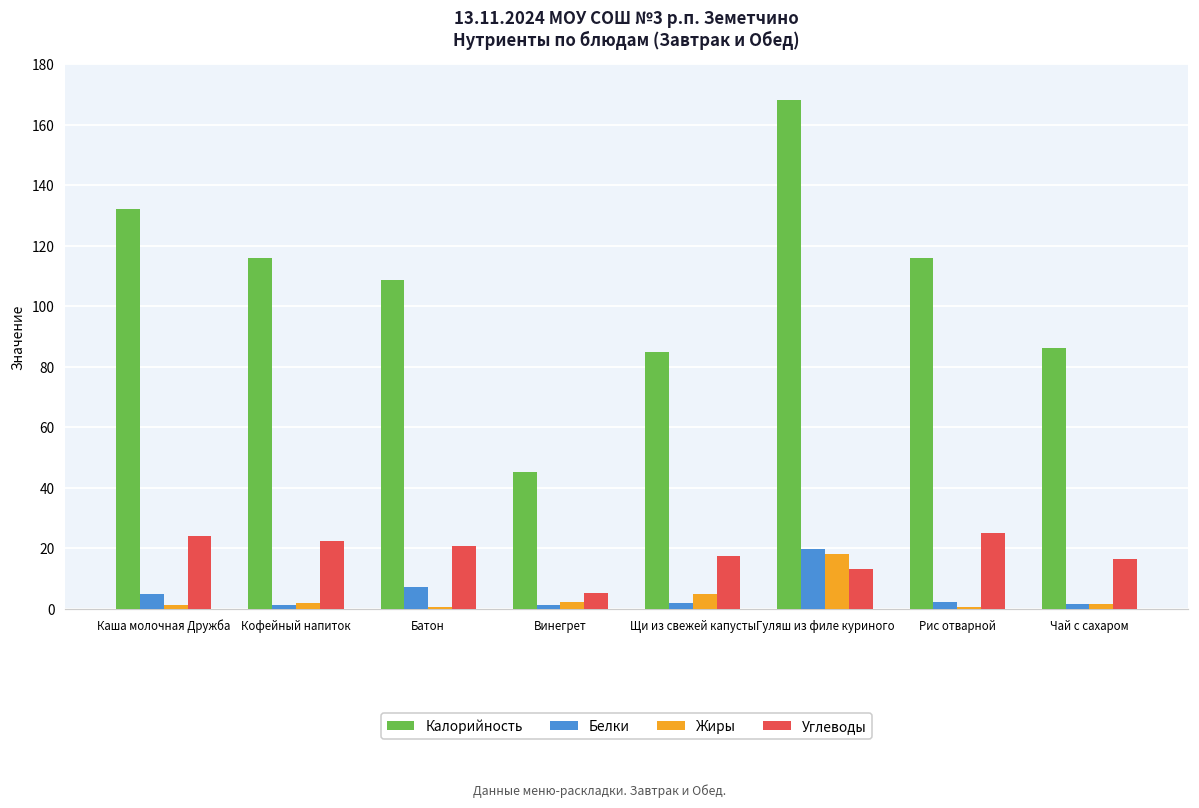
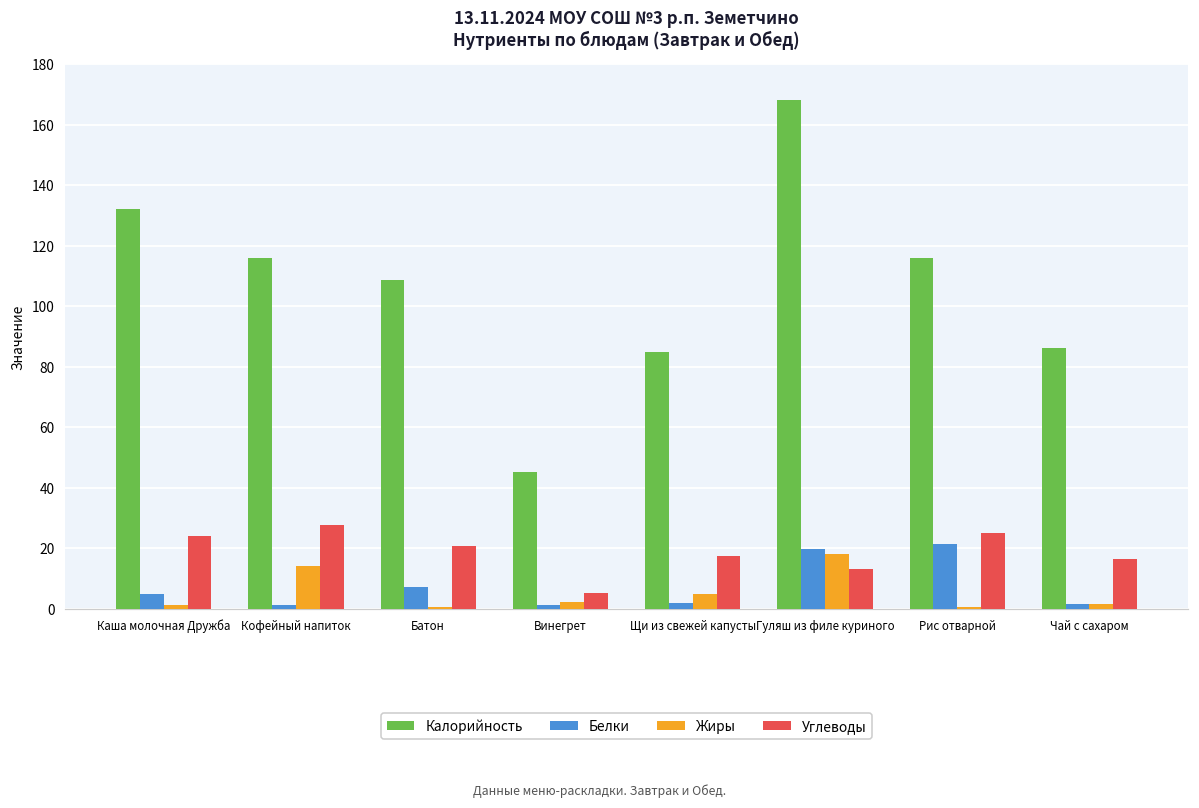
Жиры, Кофейный напиток: 2 -> 14
Углеводы, Кофейный напиток: 22 -> 28
Белки, Рис отварной: 2 -> 22
